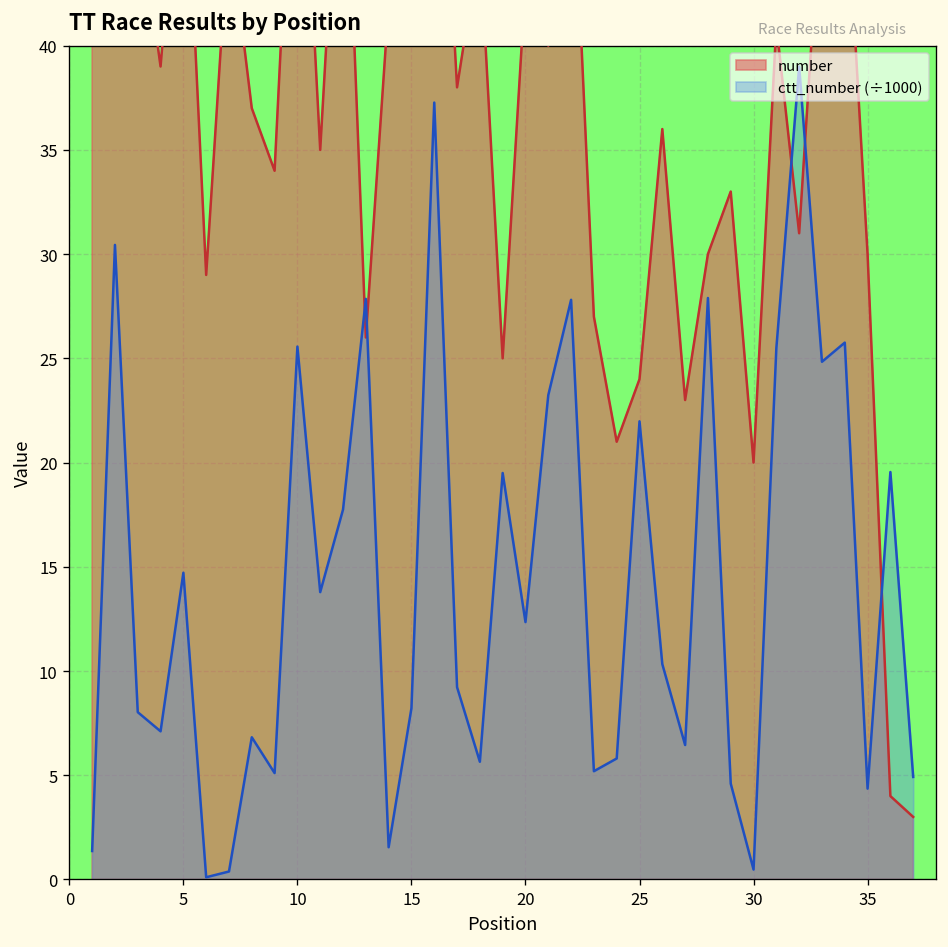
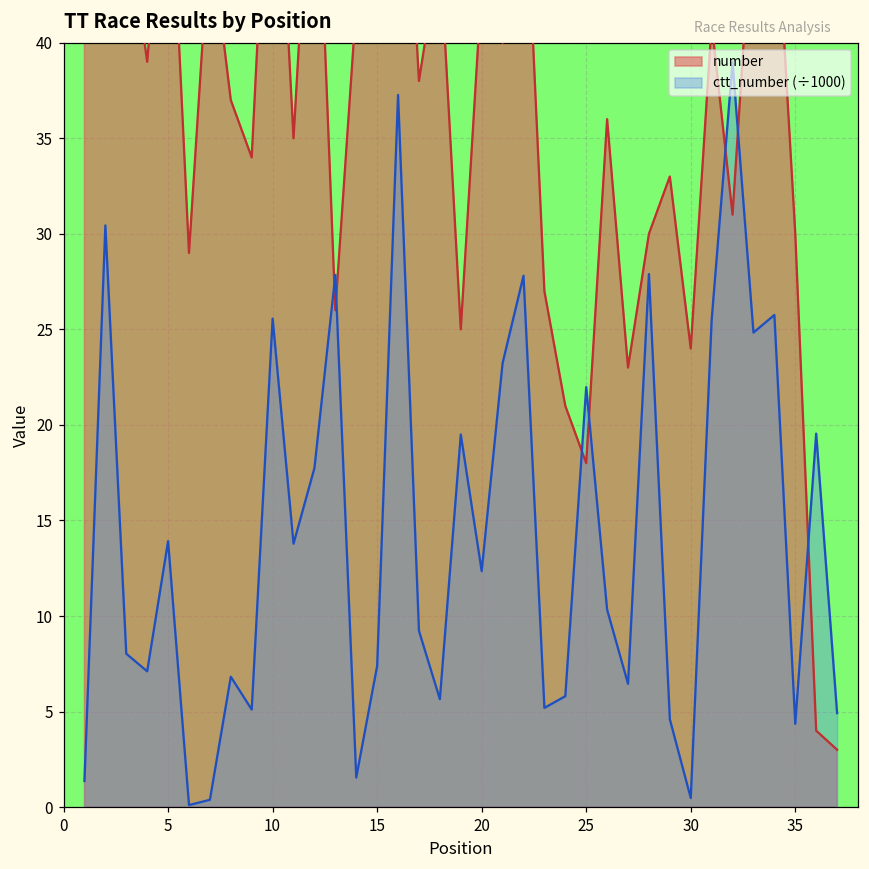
ctt_number (÷1000), 5: 14.7 -> 13.9
ctt_number (÷1000), 15: 8.2 -> 7.4
number, 25: 24 -> 18
number, 30: 20 -> 24
